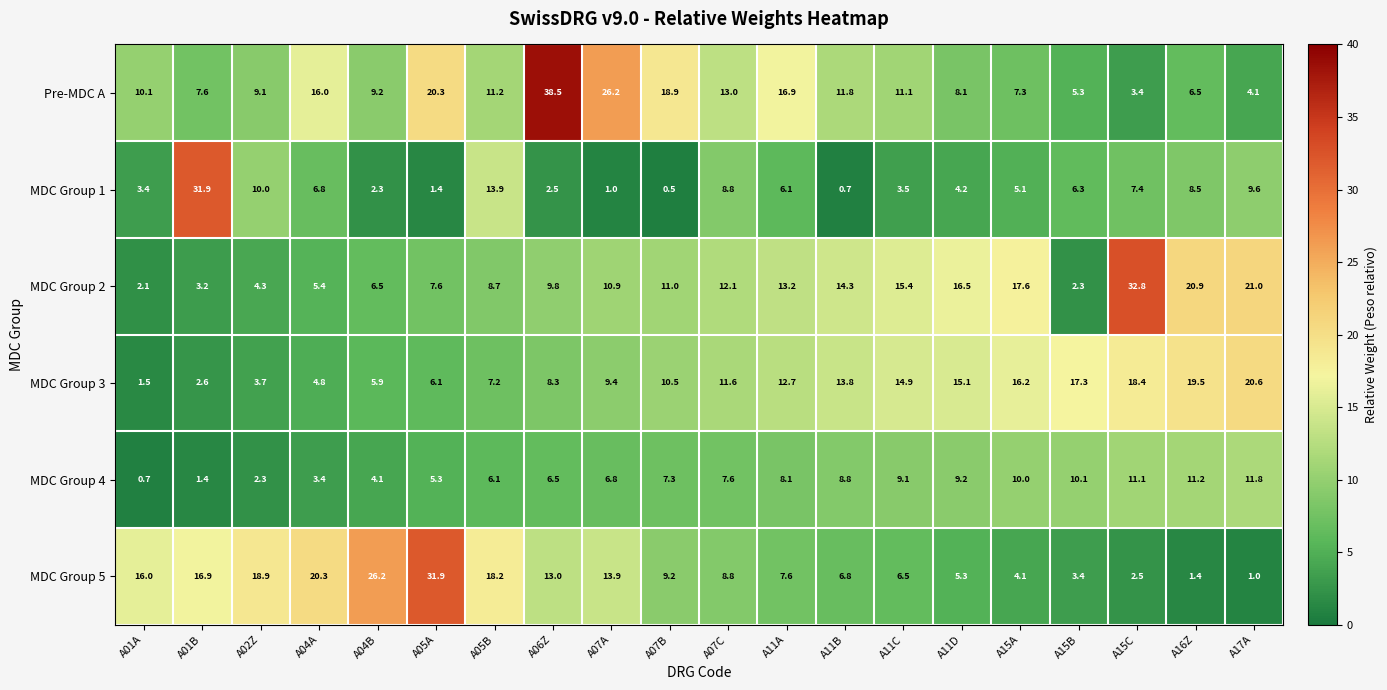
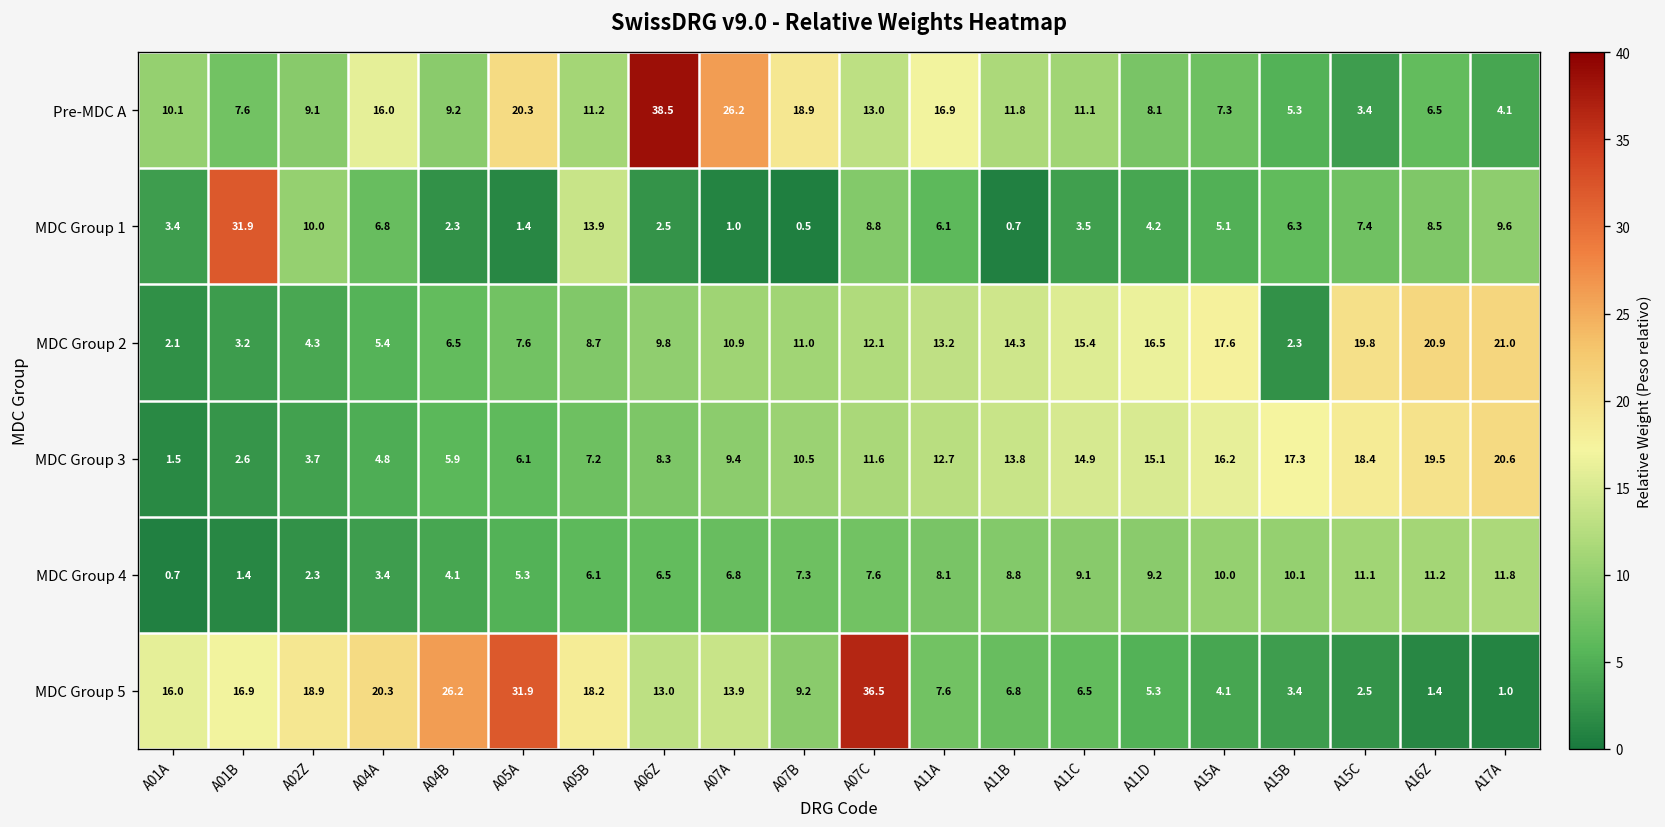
MDC Group 2, A15C: 32.8 -> 19.8
MDC Group 5, A07C: 8.8 -> 36.5
